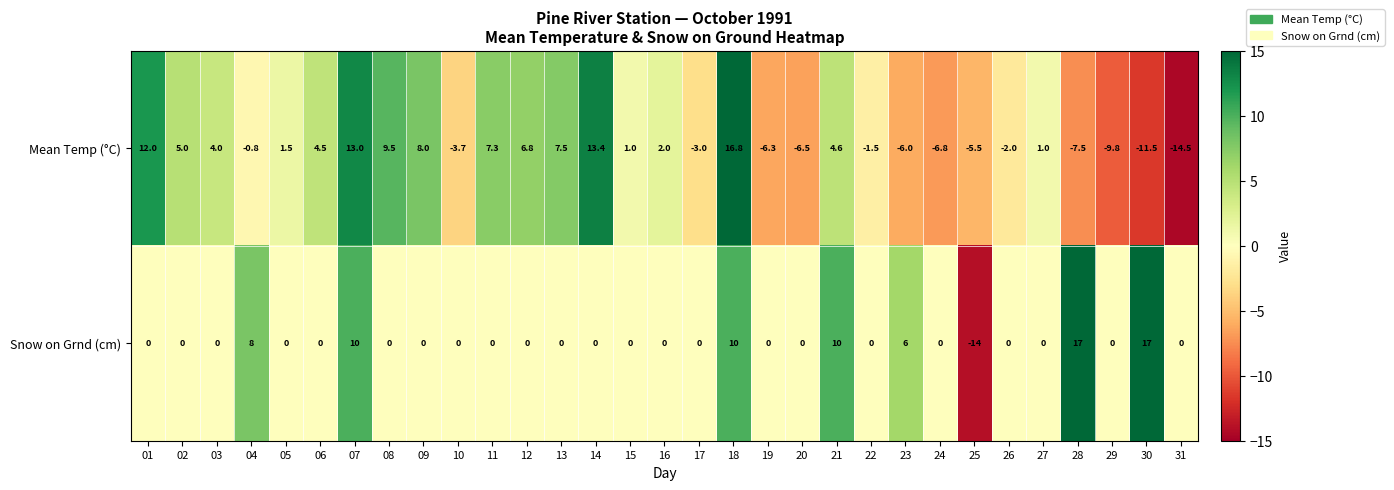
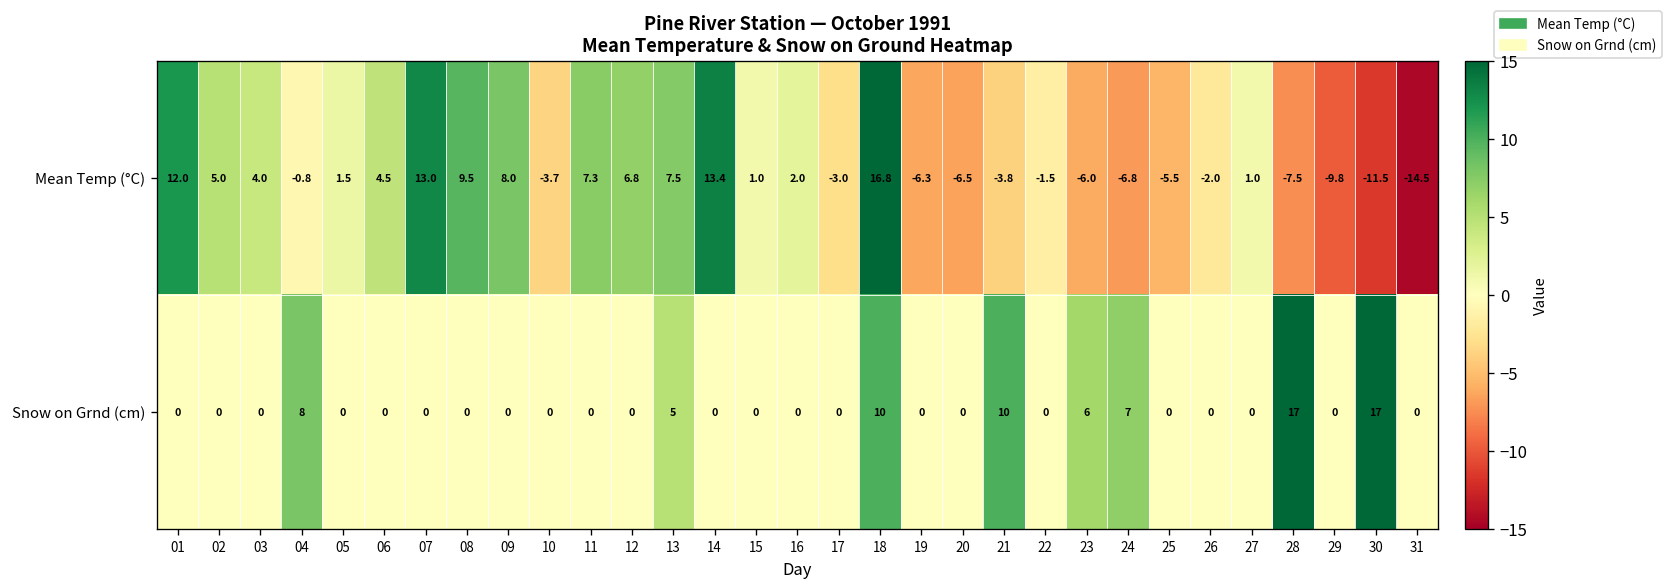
Mean Temp (°C), 21: 4.6 -> -3.8
Snow on Grnd (cm), 07: 10 -> 0
Snow on Grnd (cm), 13: 0 -> 5
Snow on Grnd (cm), 24: 0 -> 7
Snow on Grnd (cm), 25: -14 -> 0
